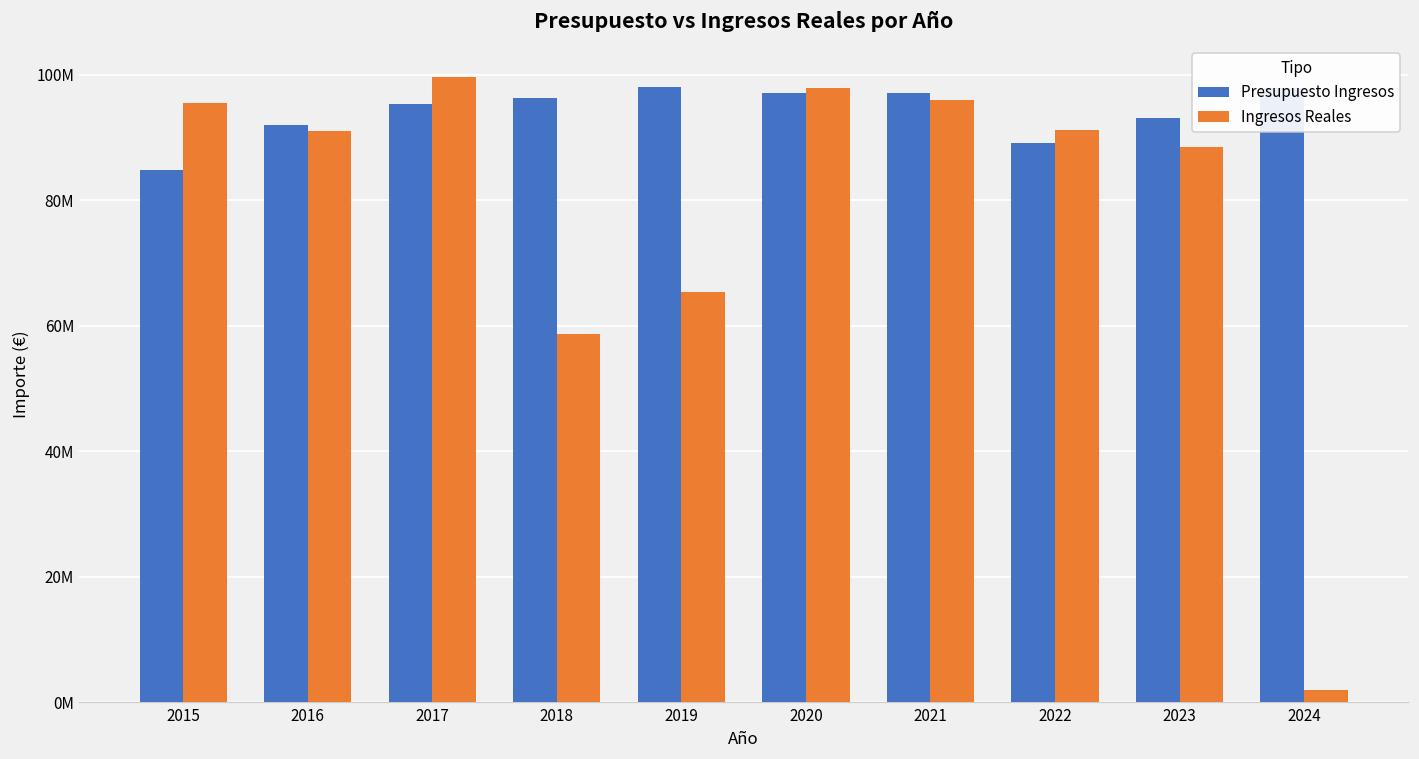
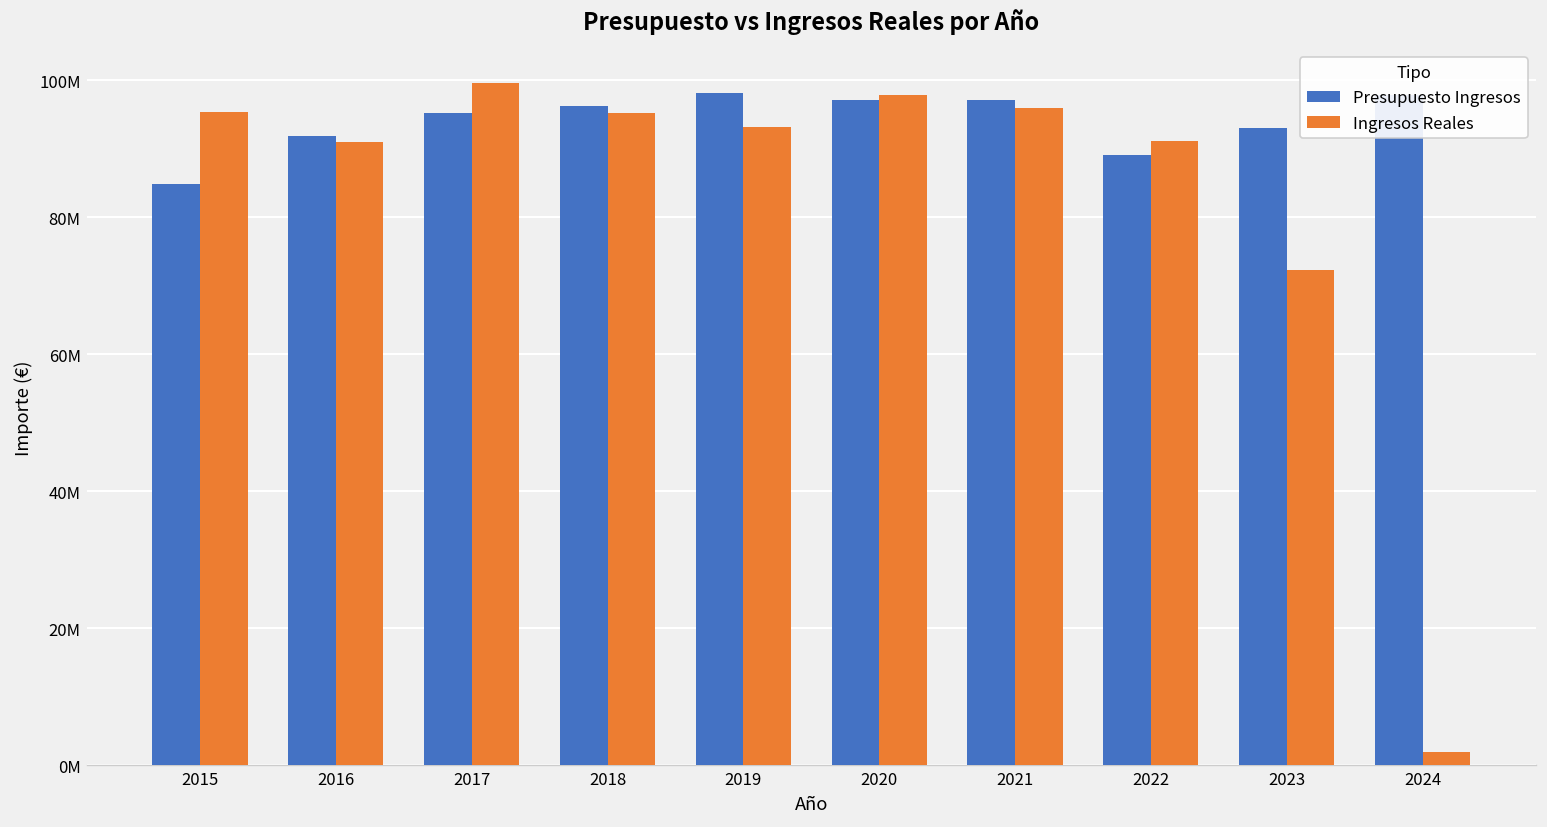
Ingresos Reales, 2018: 59000000 -> 95000000
Ingresos Reales, 2019: 65000000 -> 93000000
Ingresos Reales, 2023: 88000000 -> 72000000
